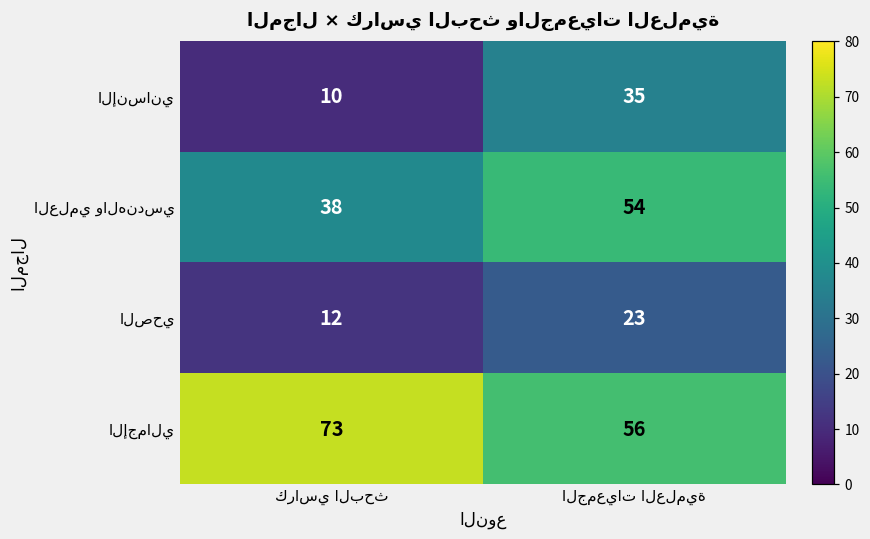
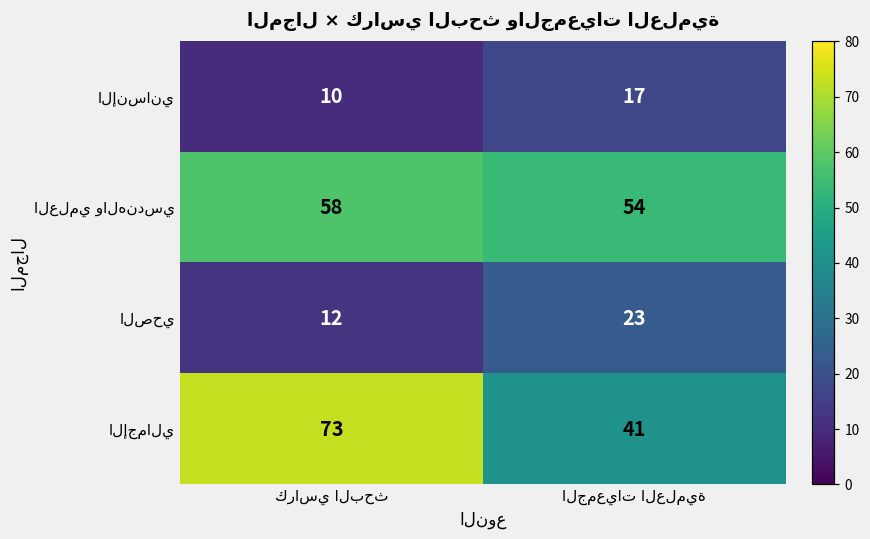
الإنساني, الجمعيات العلمية: 35 -> 17
العلمي والهندسي, كراسي البحث: 38 -> 58
الإجمالي, الجمعيات العلمية: 56 -> 41
